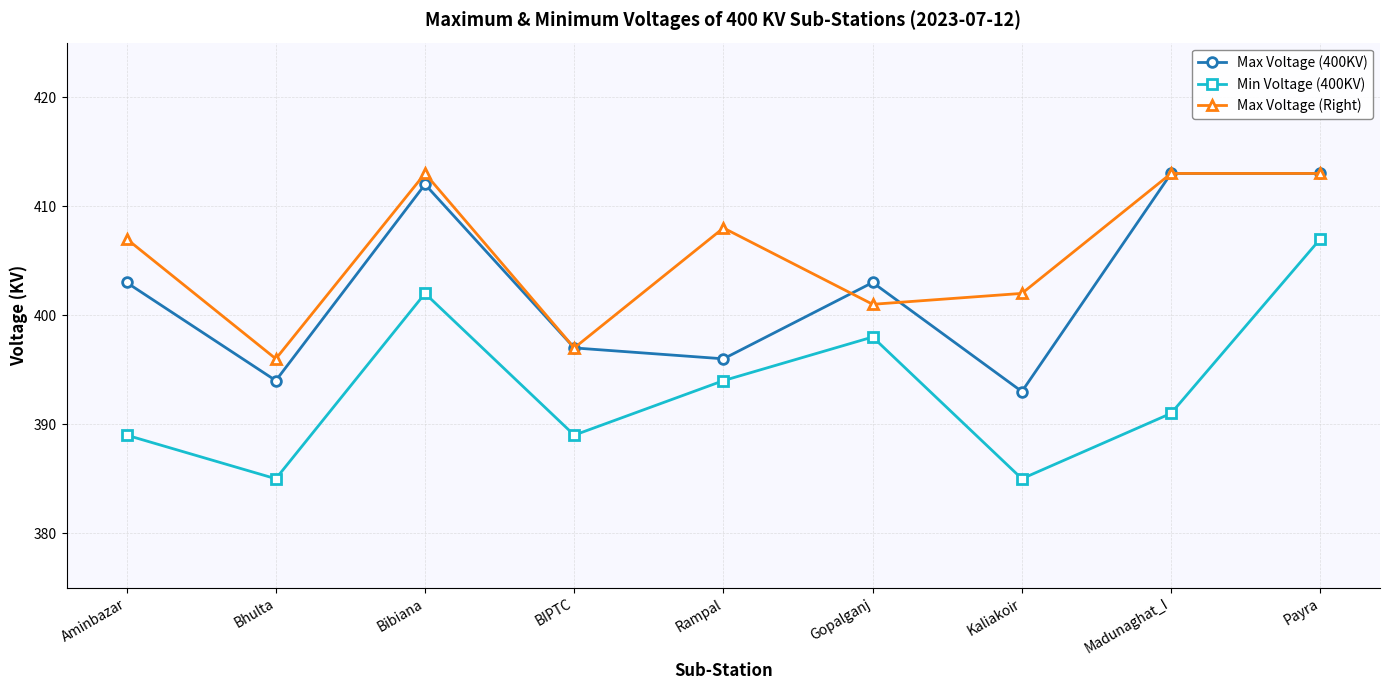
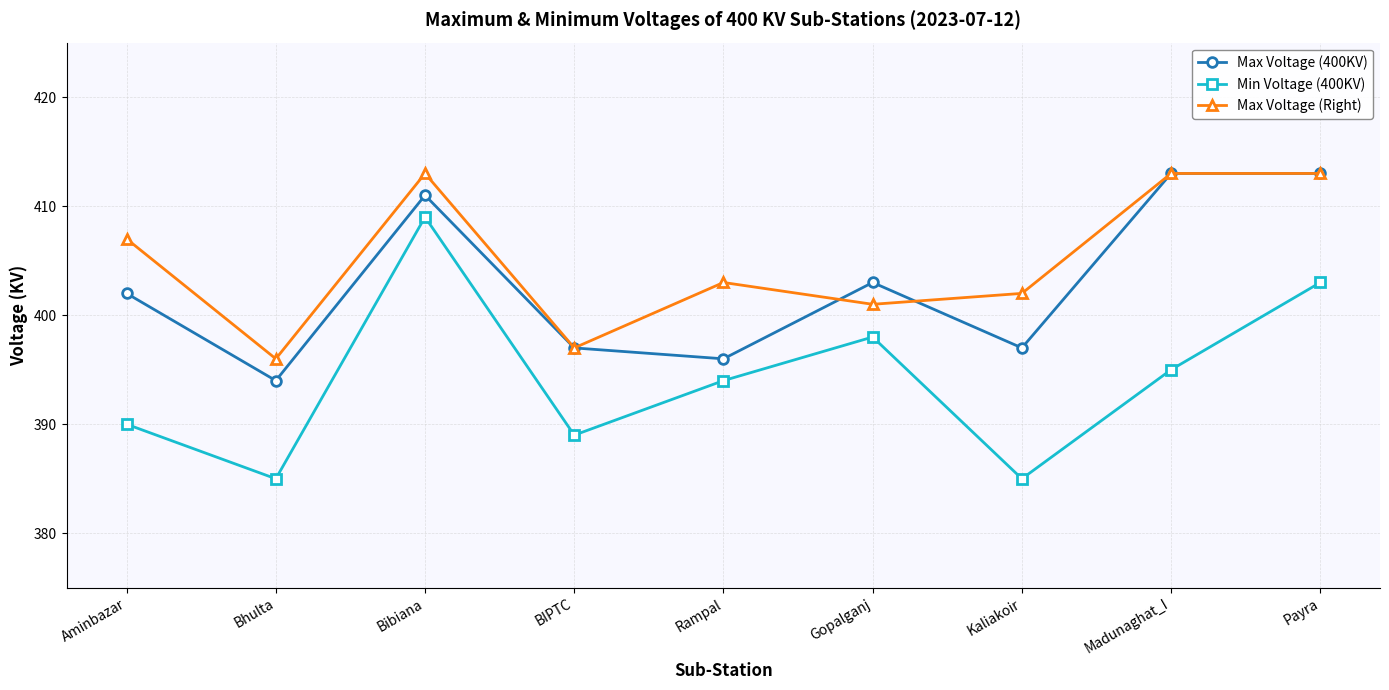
Max Voltage (400KV), Aminbazar: 403 -> 402
Min Voltage (400KV), Aminbazar: 389 -> 390
Max Voltage (400KV), Bibiana: 412 -> 411
Min Voltage (400KV), Bibiana: 402 -> 409
Max Voltage (Right), Rampal: 408 -> 403
Max Voltage (400KV), Kaliakoir: 393 -> 397
Min Voltage (400KV), Madunaghat_I: 391 -> 395
Min Voltage (400KV), Payra: 407 -> 403
